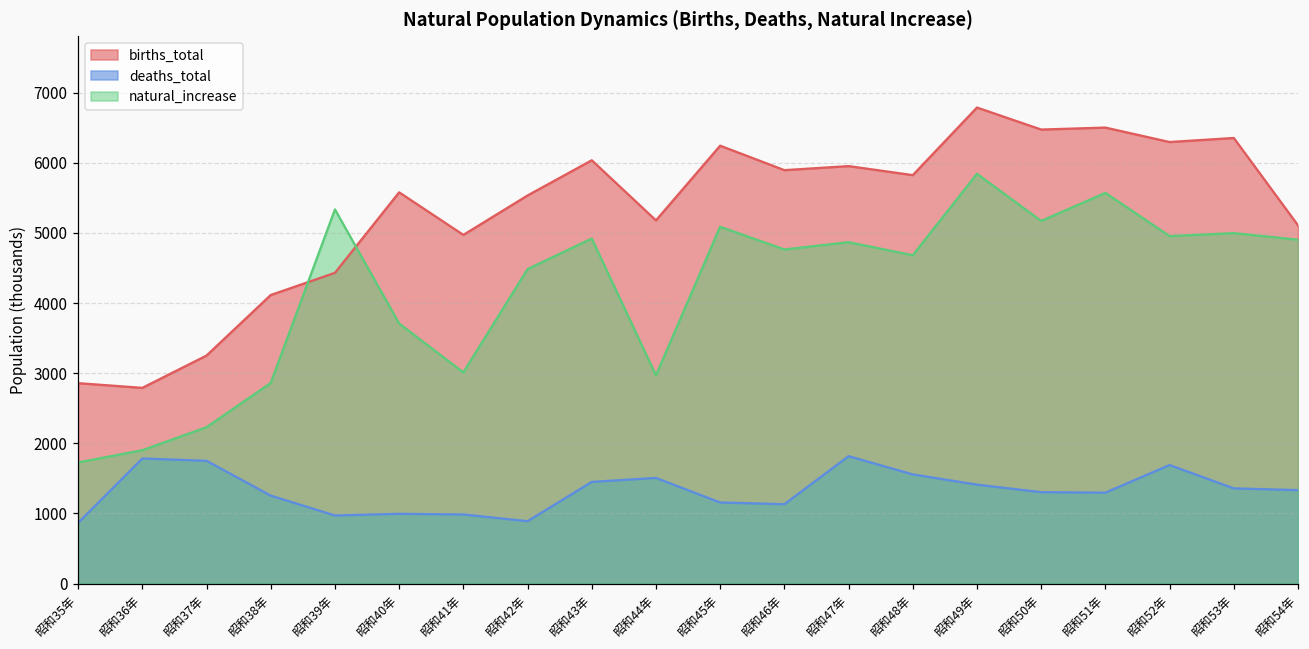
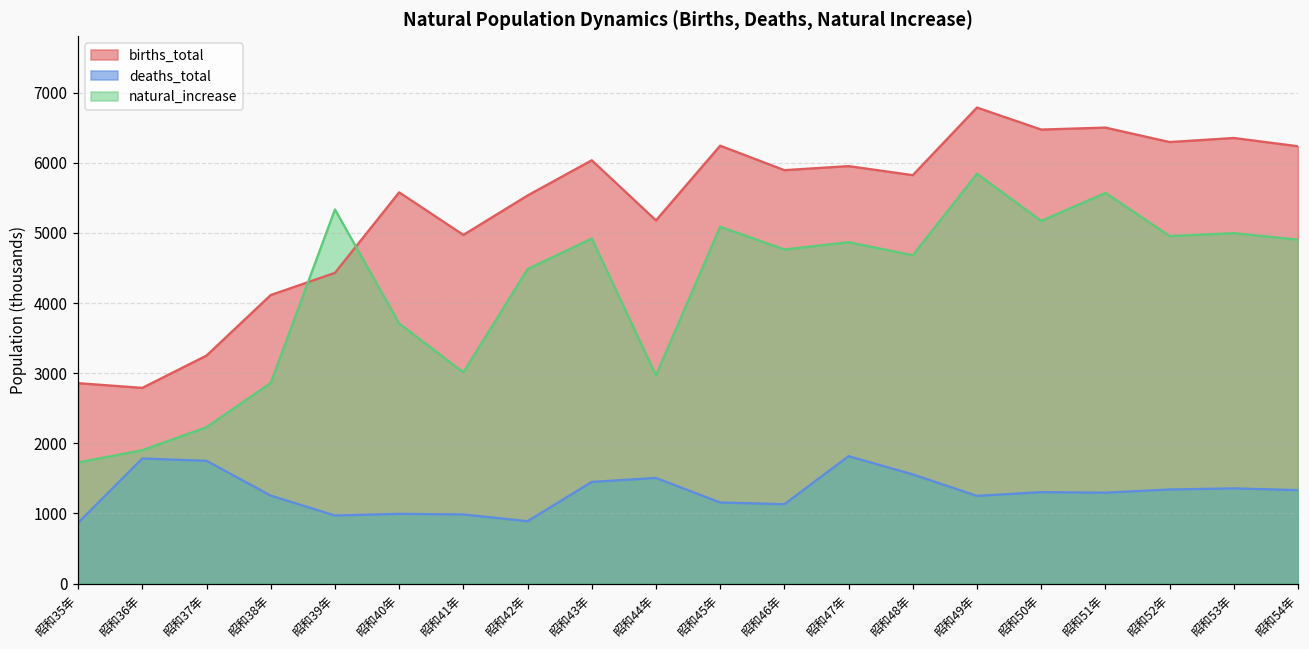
deaths_total, 昭和49年: 1400 -> 1300
deaths_total, 昭和52年: 1700 -> 1300
births_total, 昭和54年: 5100 -> 6200
